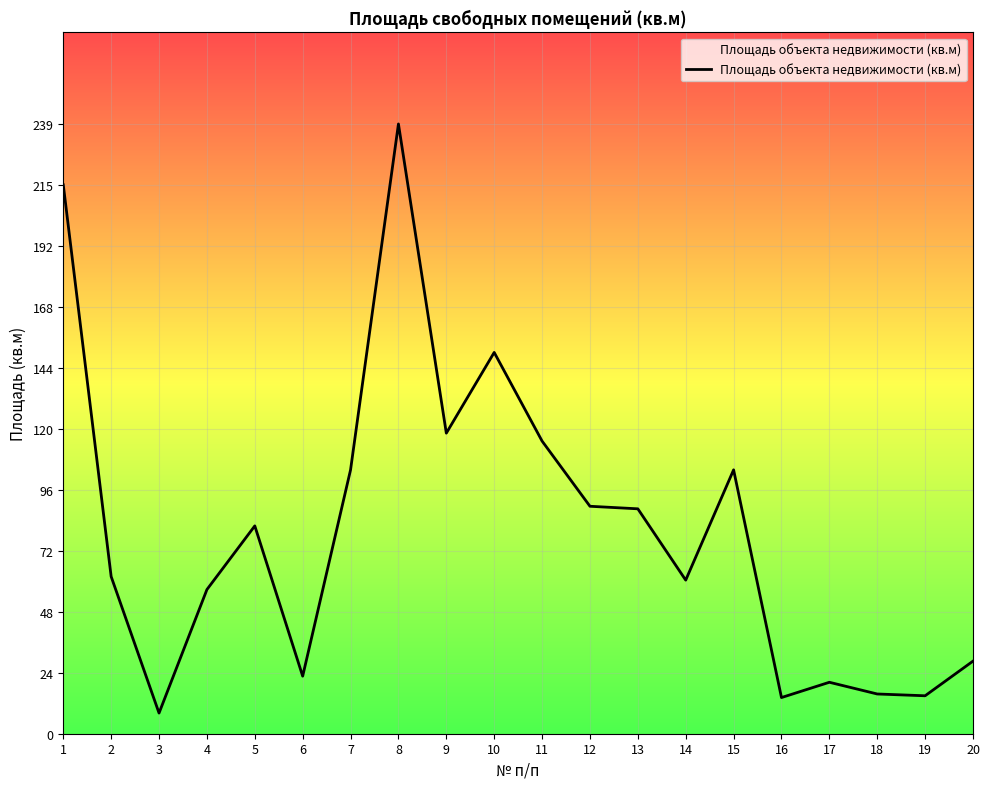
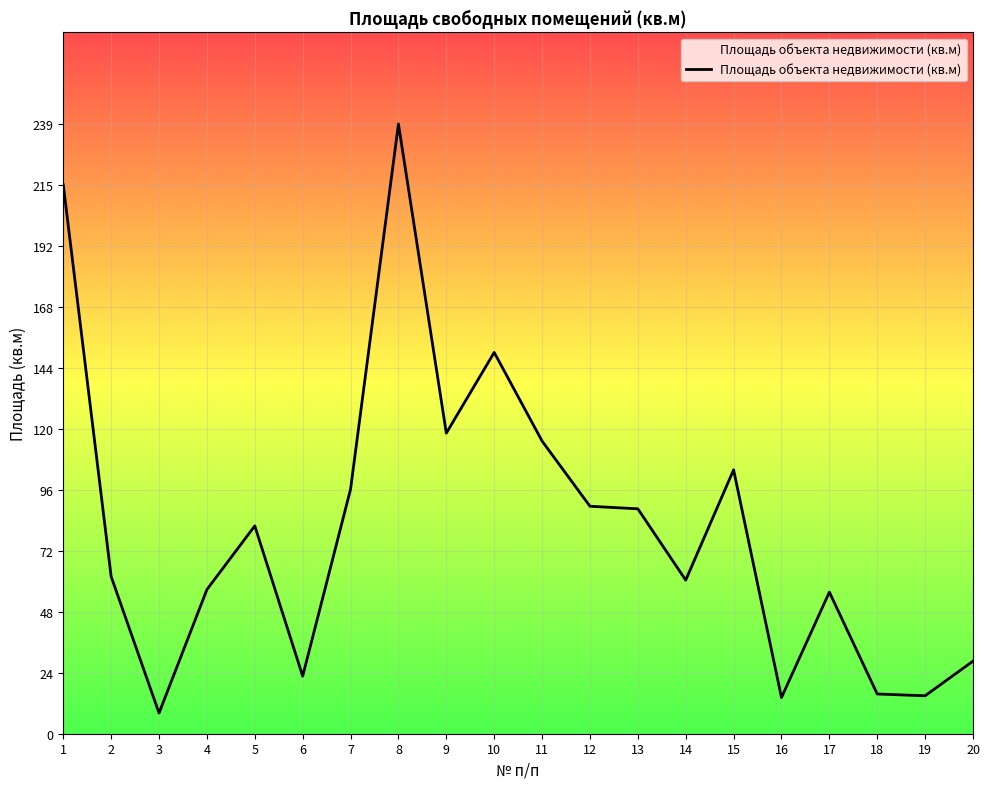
7: 104 -> 96
17: 20 -> 56
